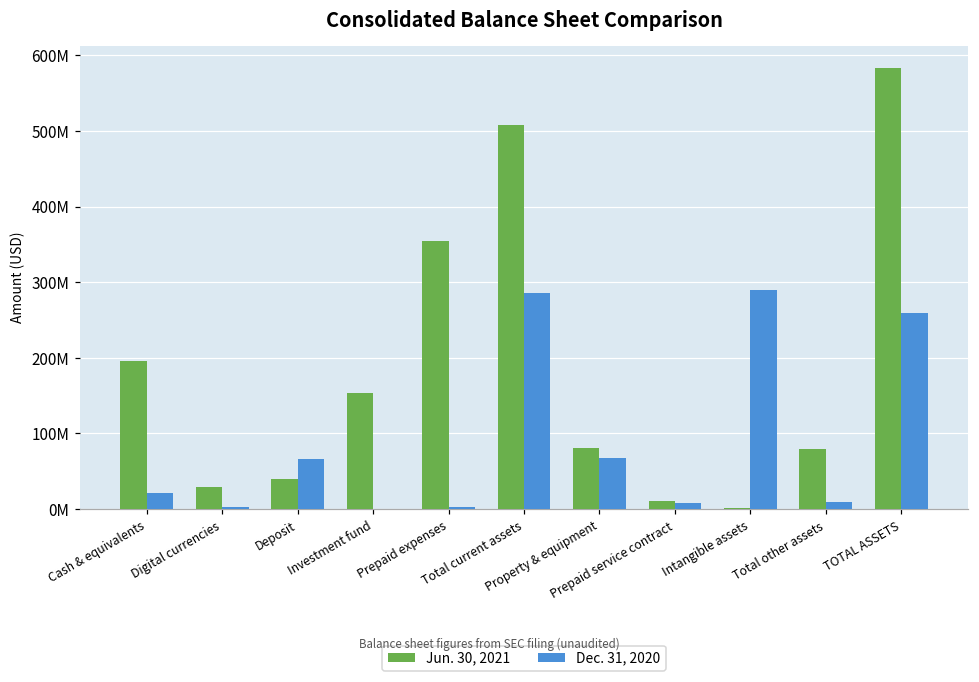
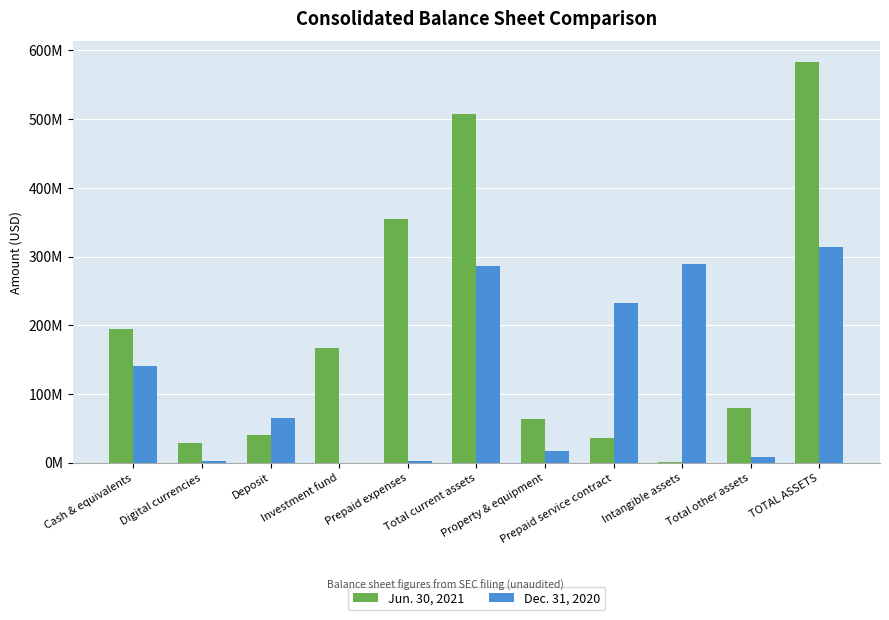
Dec. 31, 2020, Cash & equivalents: 20000000 -> 140000000
Jun. 30, 2021, Investment fund: 150000000 -> 170000000
Jun. 30, 2021, Property & equipment: 80000000 -> 60000000
Dec. 31, 2020, Property & equipment: 70000000 -> 20000000
Jun. 30, 2021, Prepaid service contract: 10000000 -> 40000000
Dec. 31, 2020, Prepaid service contract: 10000000 -> 230000000
Dec. 31, 2020, TOTAL ASSETS: 260000000 -> 310000000
